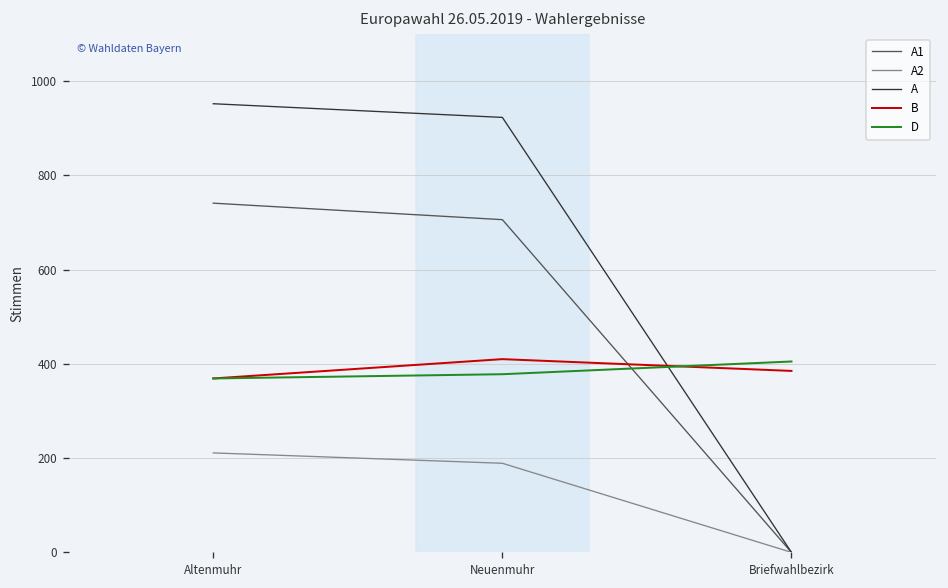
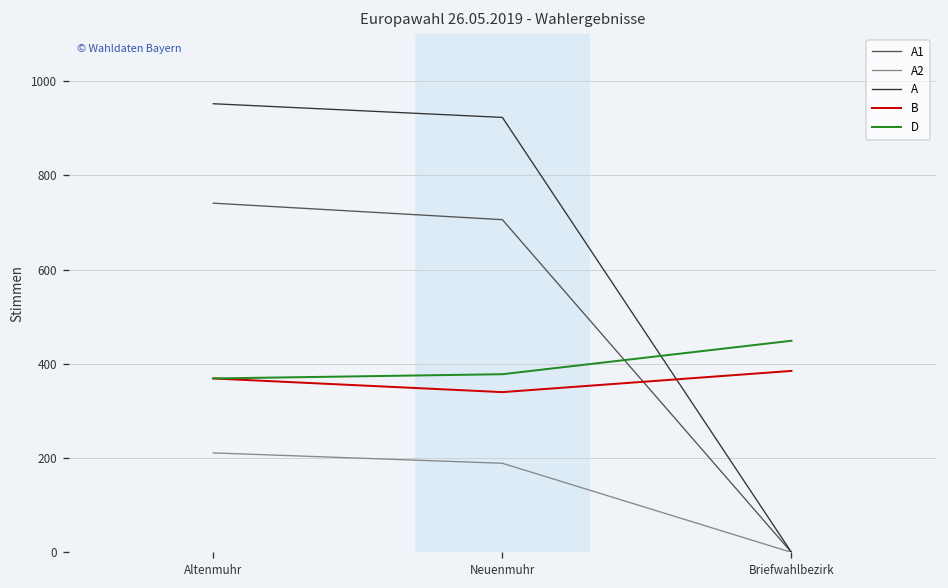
B, Neuenmuhr: 410 -> 340
D, Briefwahlbezirk: 410 -> 450
